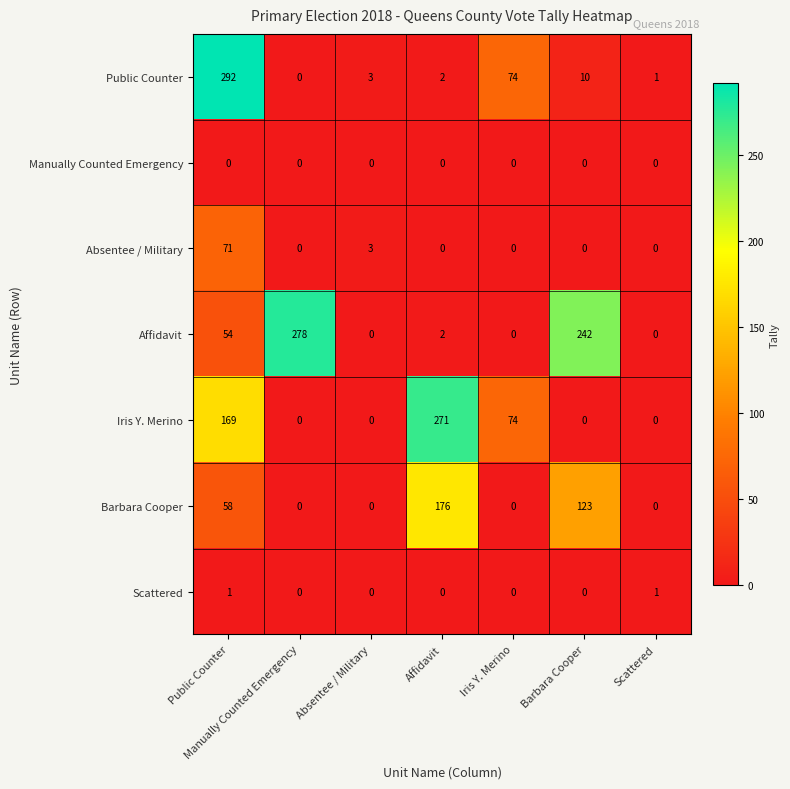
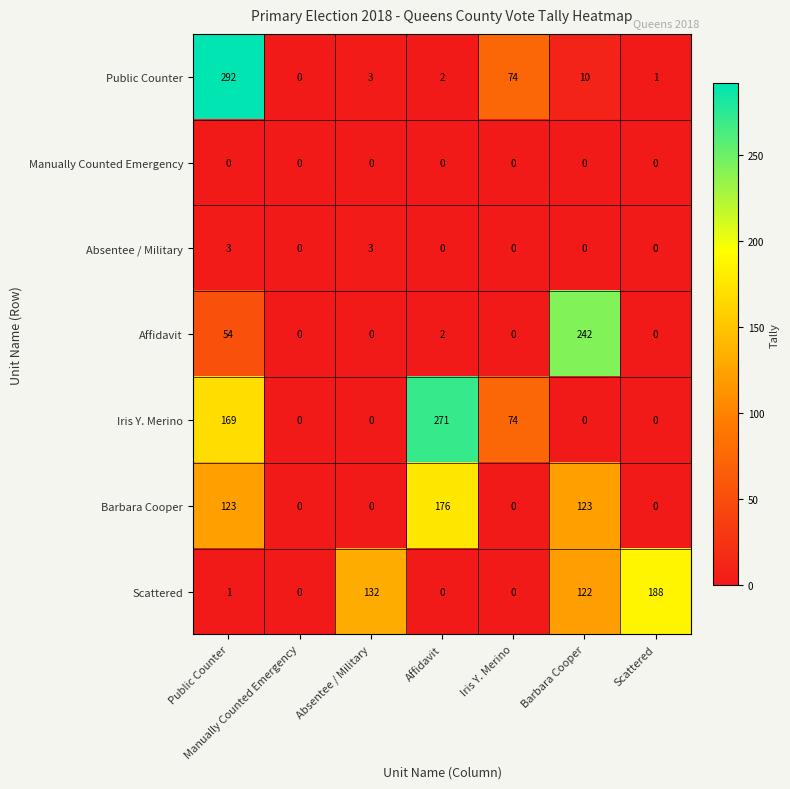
Absentee / Military, Public Counter: 71 -> 3
Affidavit, Manually Counted Emergency: 278 -> 0
Barbara Cooper, Public Counter: 58 -> 123
Scattered, Absentee / Military: 0 -> 132
Scattered, Barbara Cooper: 0 -> 122
Scattered, Scattered: 1 -> 188
